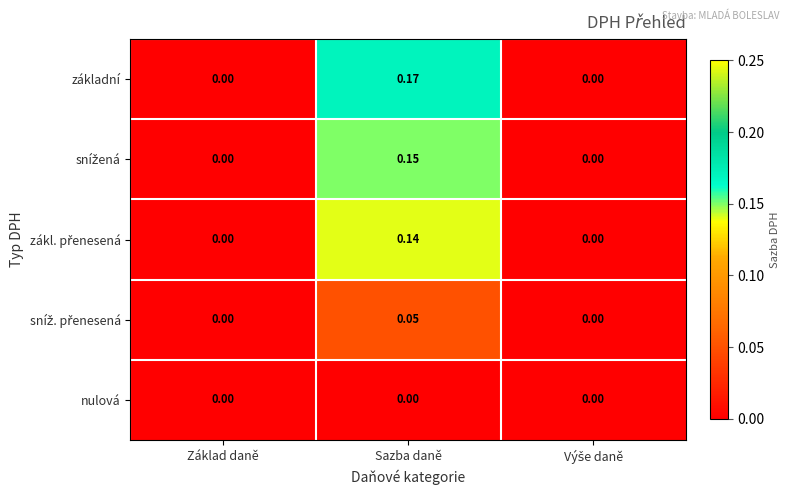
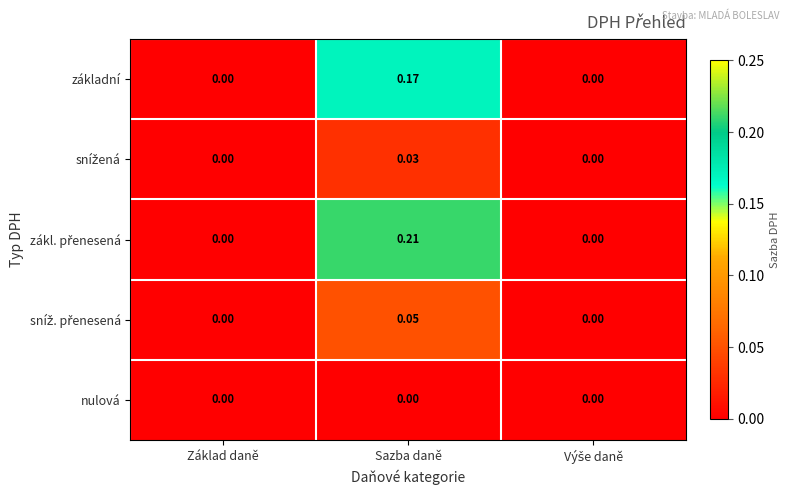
snížená, Sazba daně: 0.15 -> 0.03
zákl. přenesená, Sazba daně: 0.14 -> 0.21
